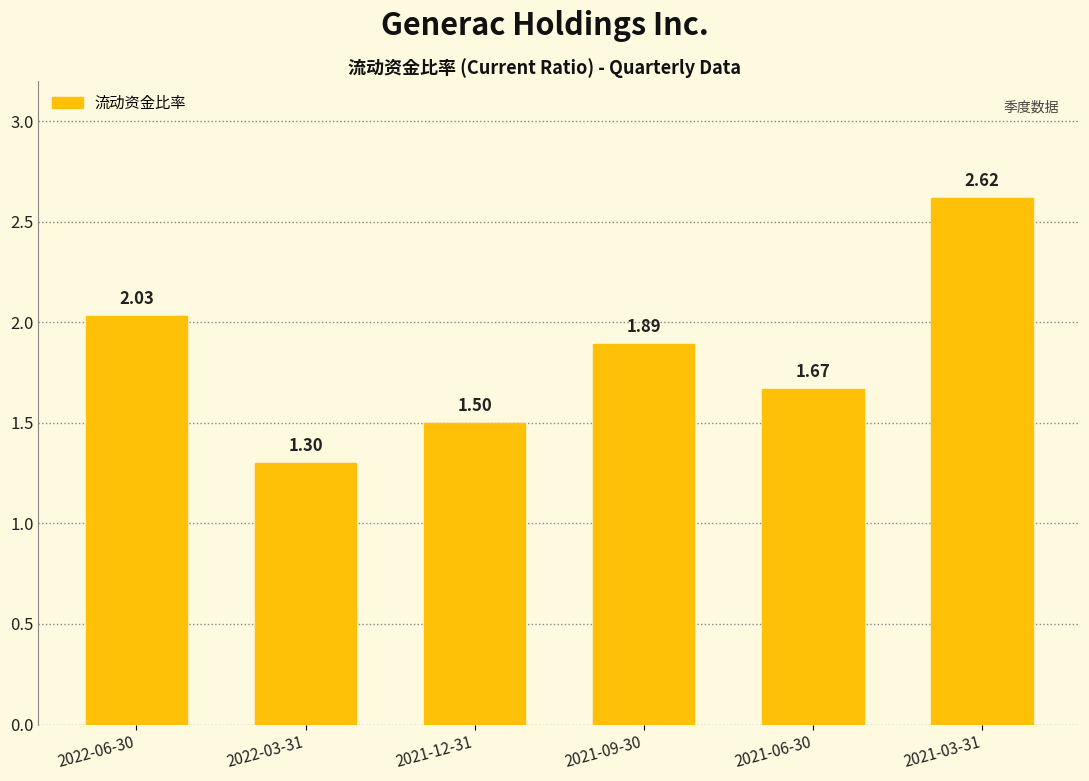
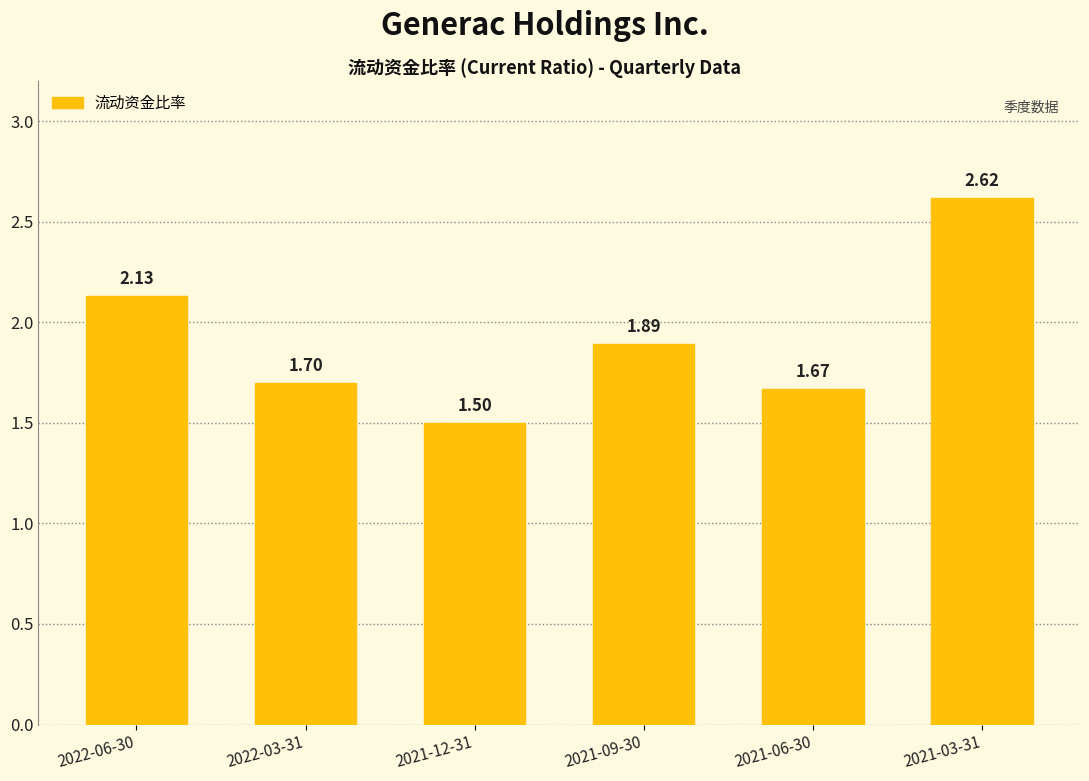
2022-06-30: 2.03 -> 2.13
2022-03-31: 1.30 -> 1.70
